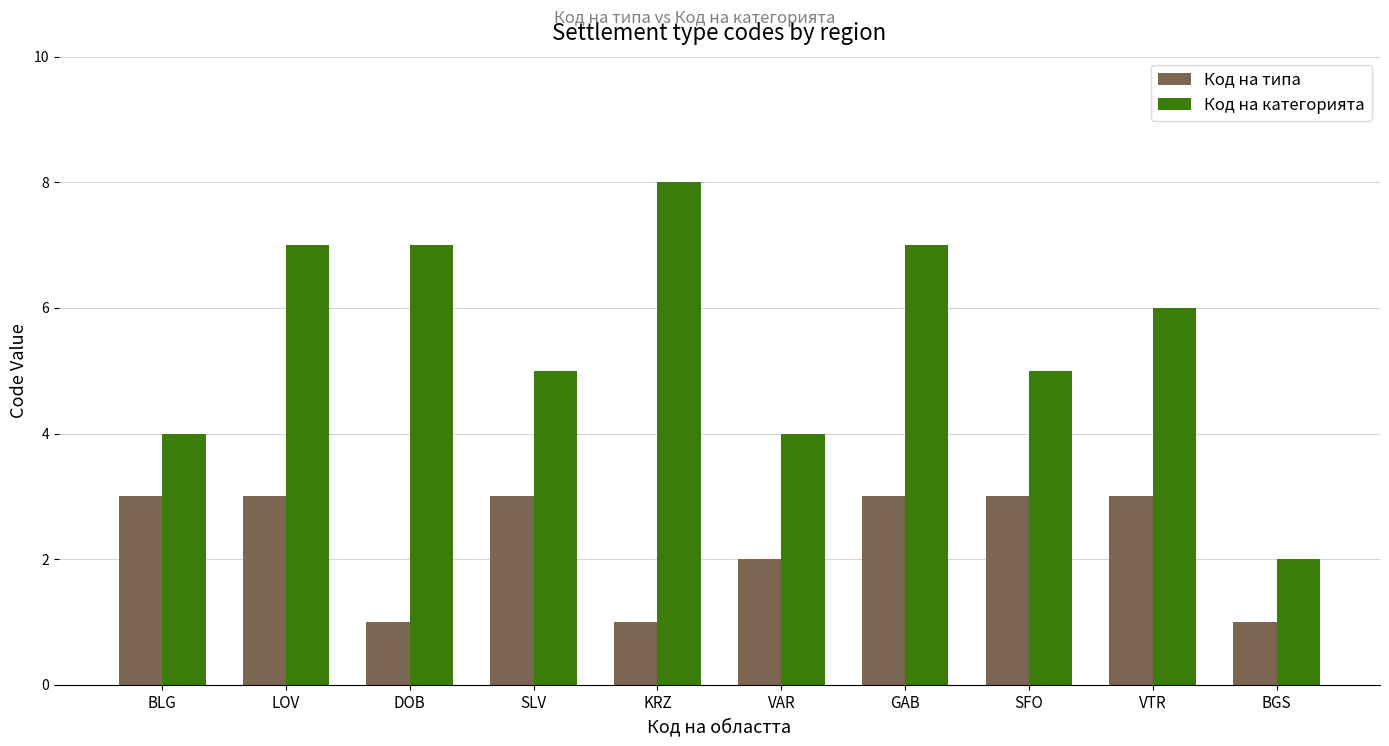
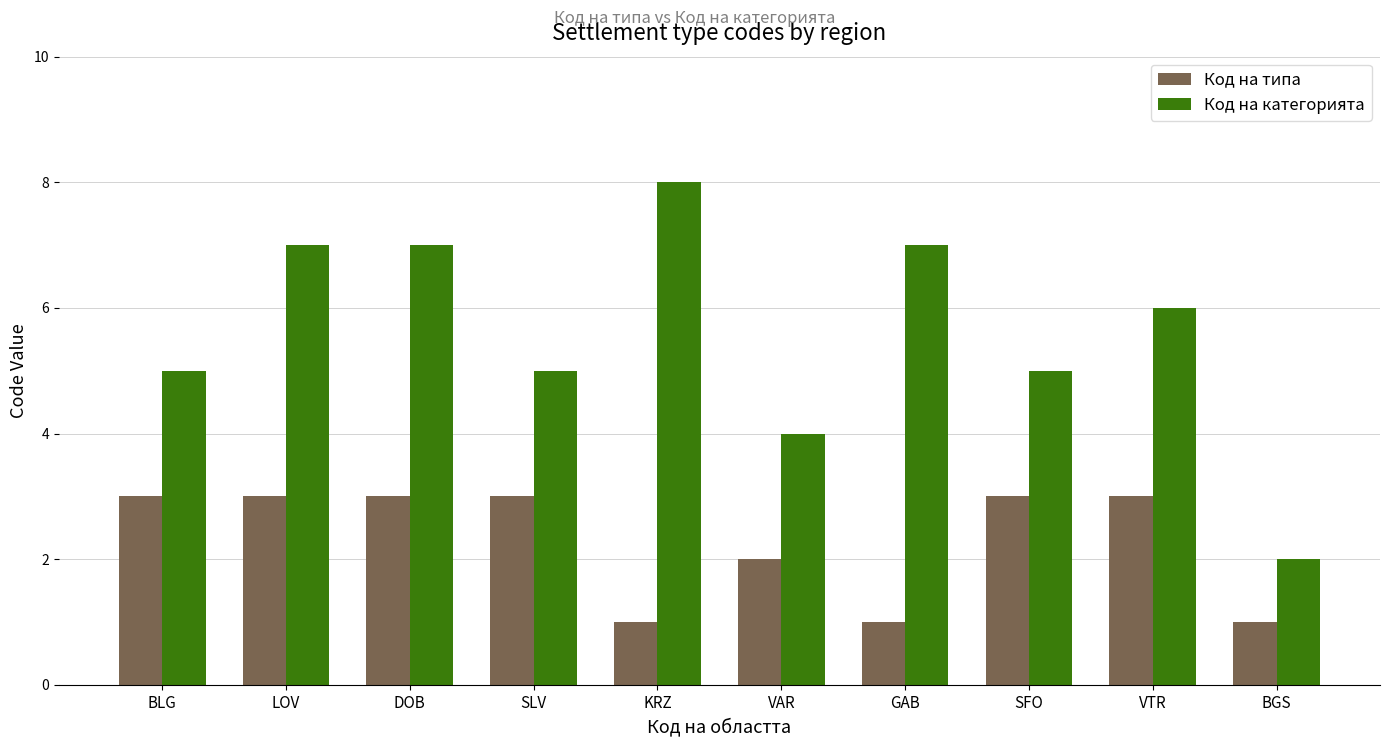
Код на категорията, BLG: 4 -> 5
Код на типа, DOB: 1 -> 3
Код на типа, GAB: 3 -> 1
